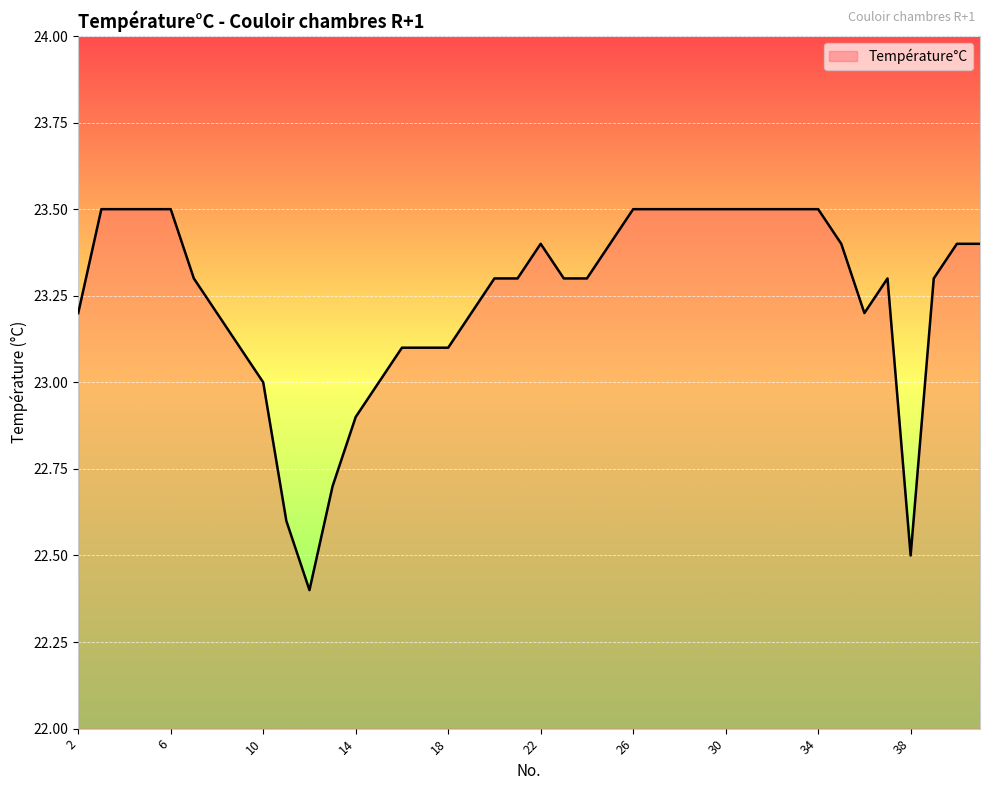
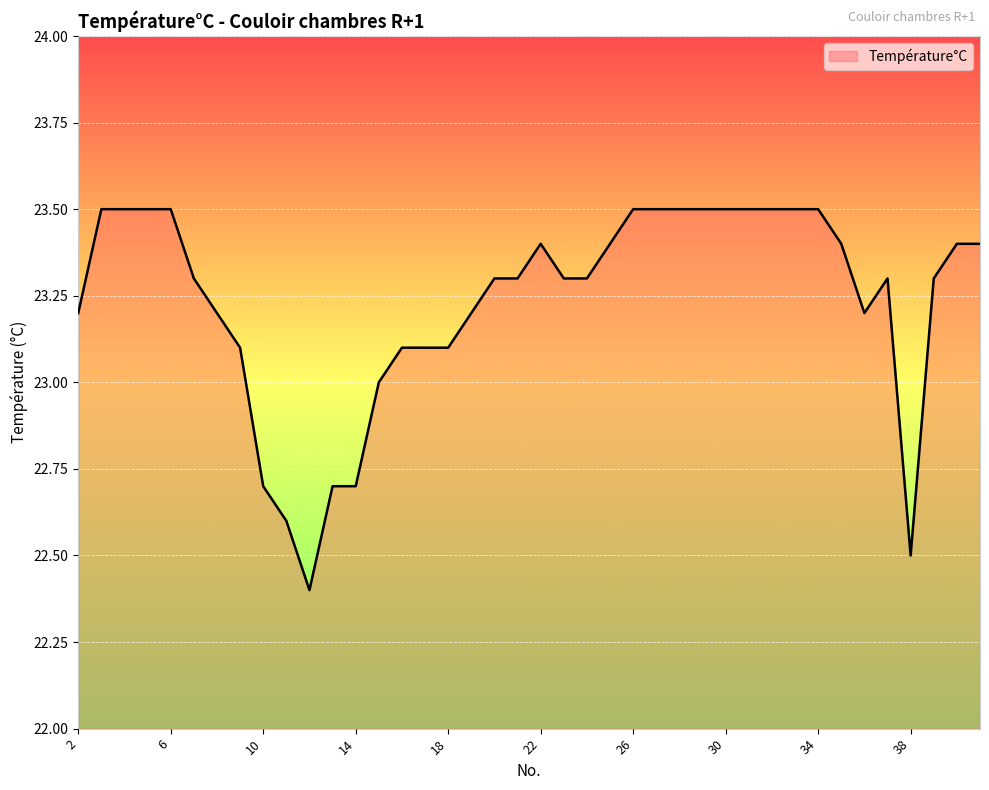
10: 23.0 -> 22.7
14: 22.9 -> 22.7
